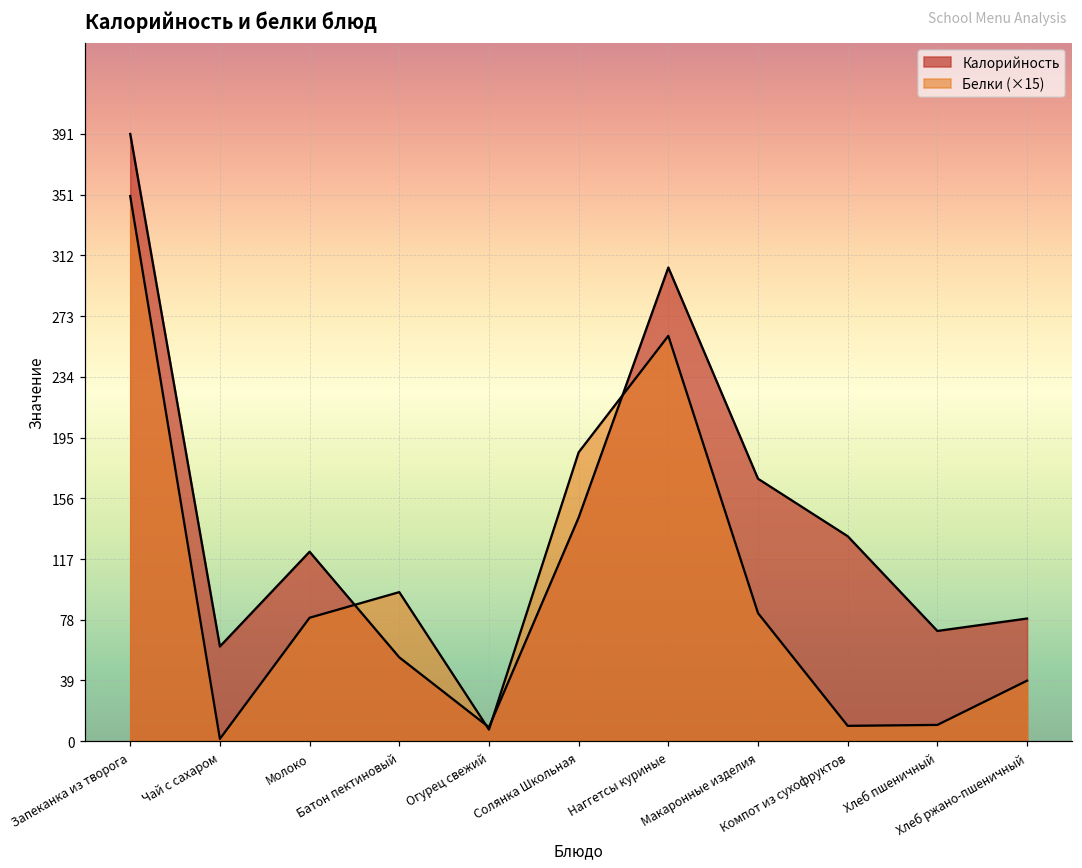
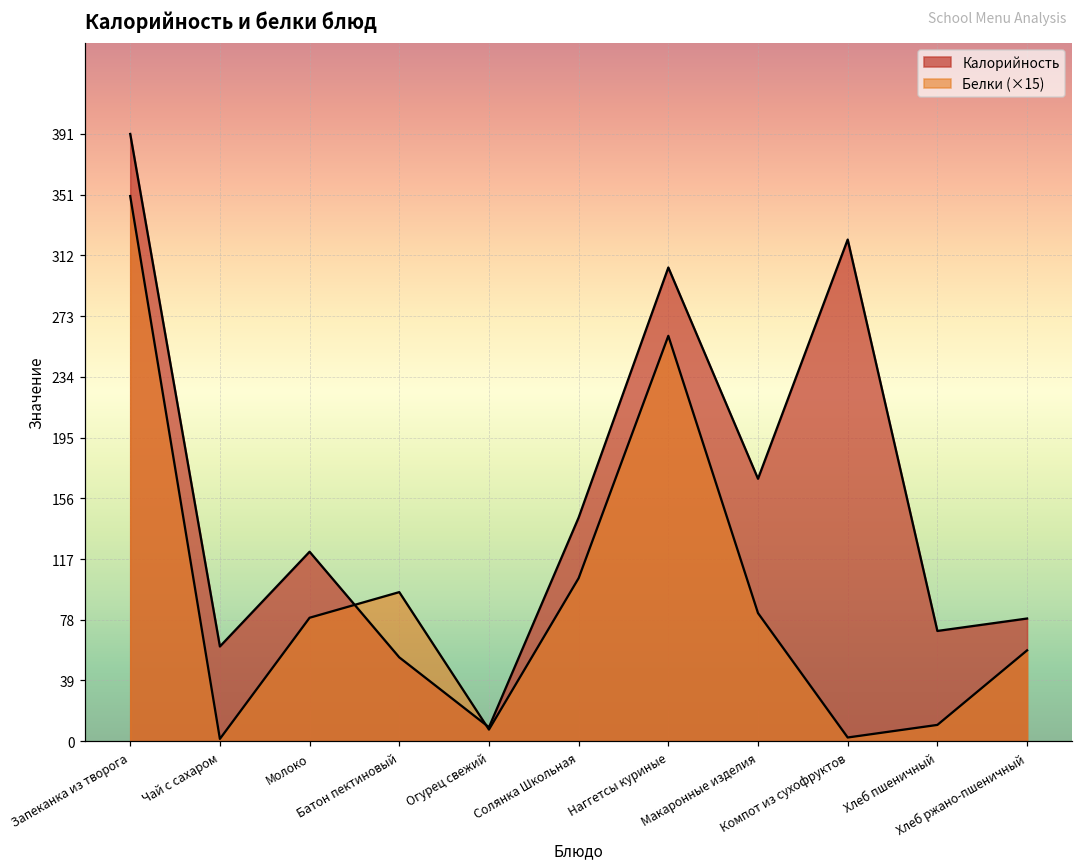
Белки (×15), Солянка Школьная: 186 -> 105
Калорийность, Компот из сухофруктов: 132 -> 323
Белки (×15), Компот из сухофруктов: 10 -> 2
Белки (×15), Хлеб ржано-пшеничный: 39 -> 59
